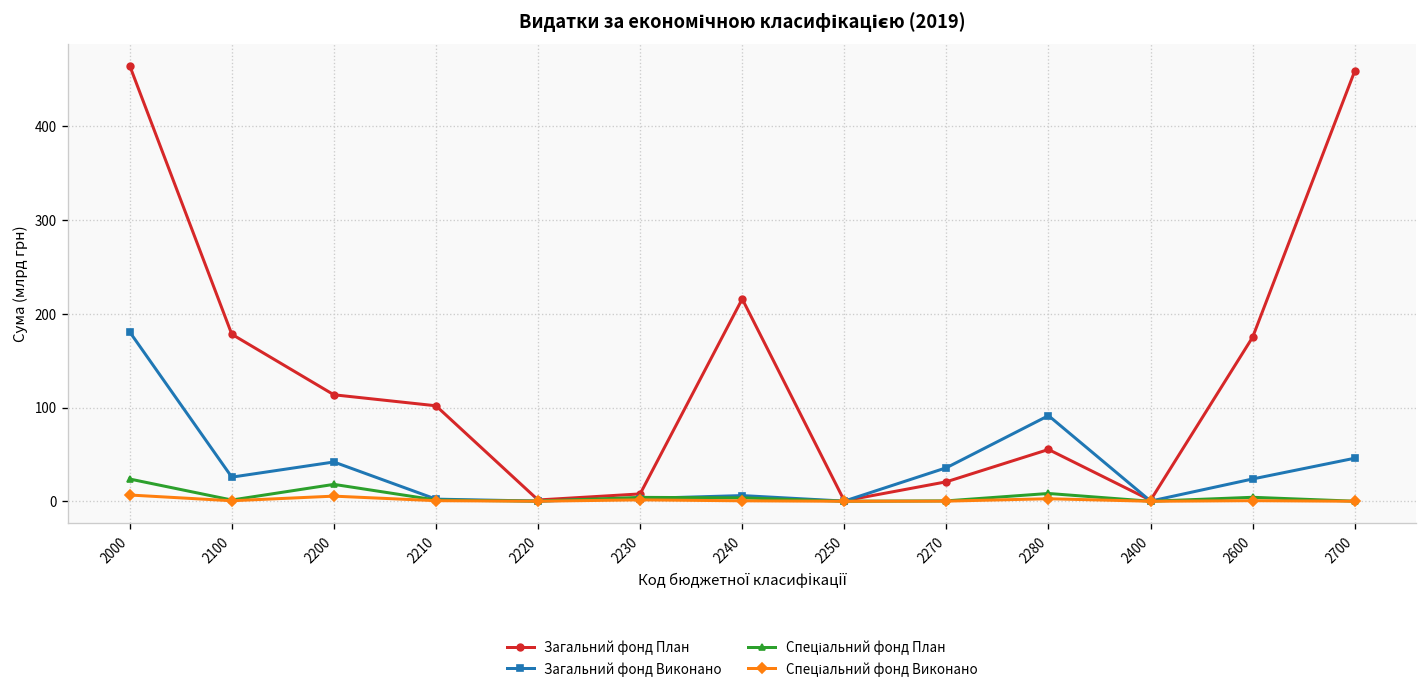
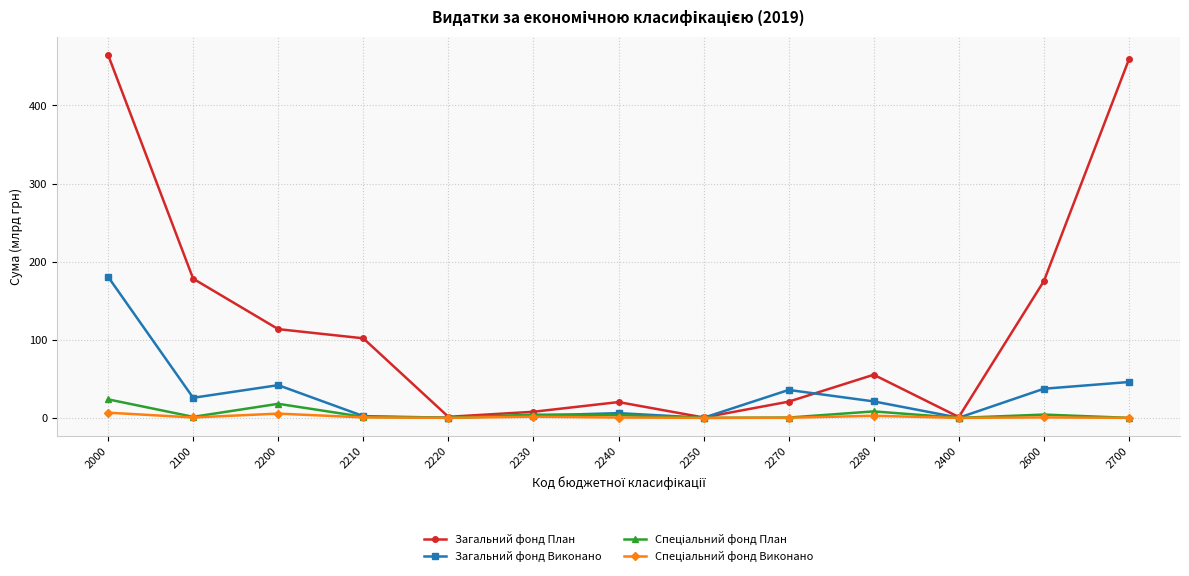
Загальний фонд План, 2240: 220 -> 20
Загальний фонд Виконано, 2280: 90 -> 20
Загальний фонд Виконано, 2600: 20 -> 40
